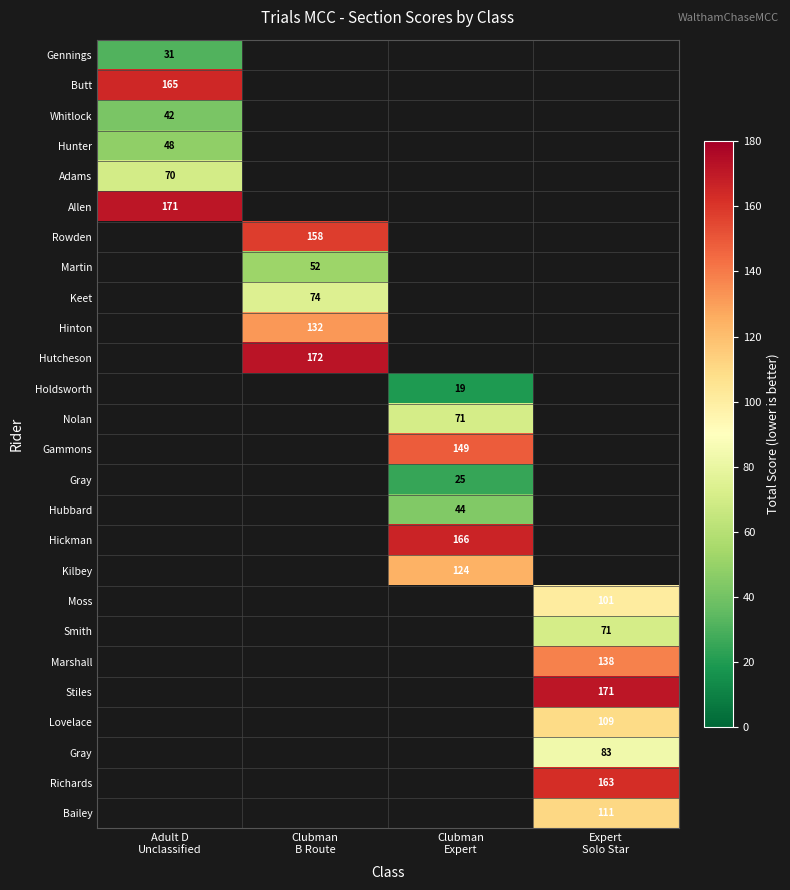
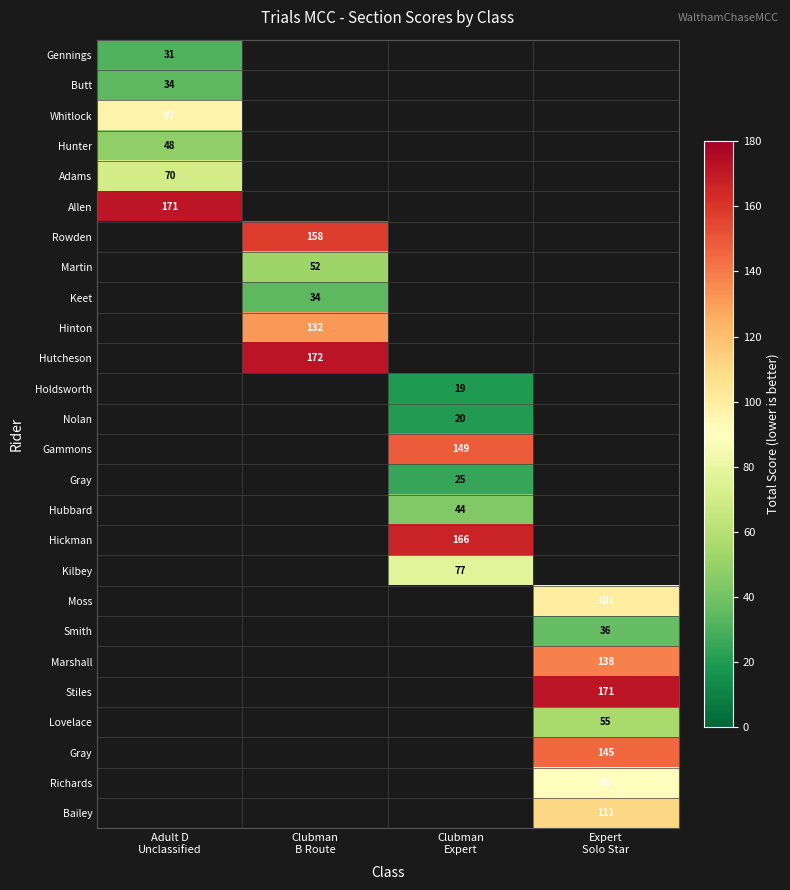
Butt, Adult D Unclassified: 165 -> 34
Whitlock, Adult D Unclassified: 42 -> 97
Keet, Clubman B Route: 74 -> 34
Nolan, Clubman Expert: 71 -> 20
Kilbey, Clubman Expert: 124 -> 77
Smith, Expert Solo Star: 71 -> 36
Lovelace, Expert Solo Star: 109 -> 55
Gray, Expert Solo Star: 83 -> 145
Richards, Expert Solo Star: 163 -> 91
